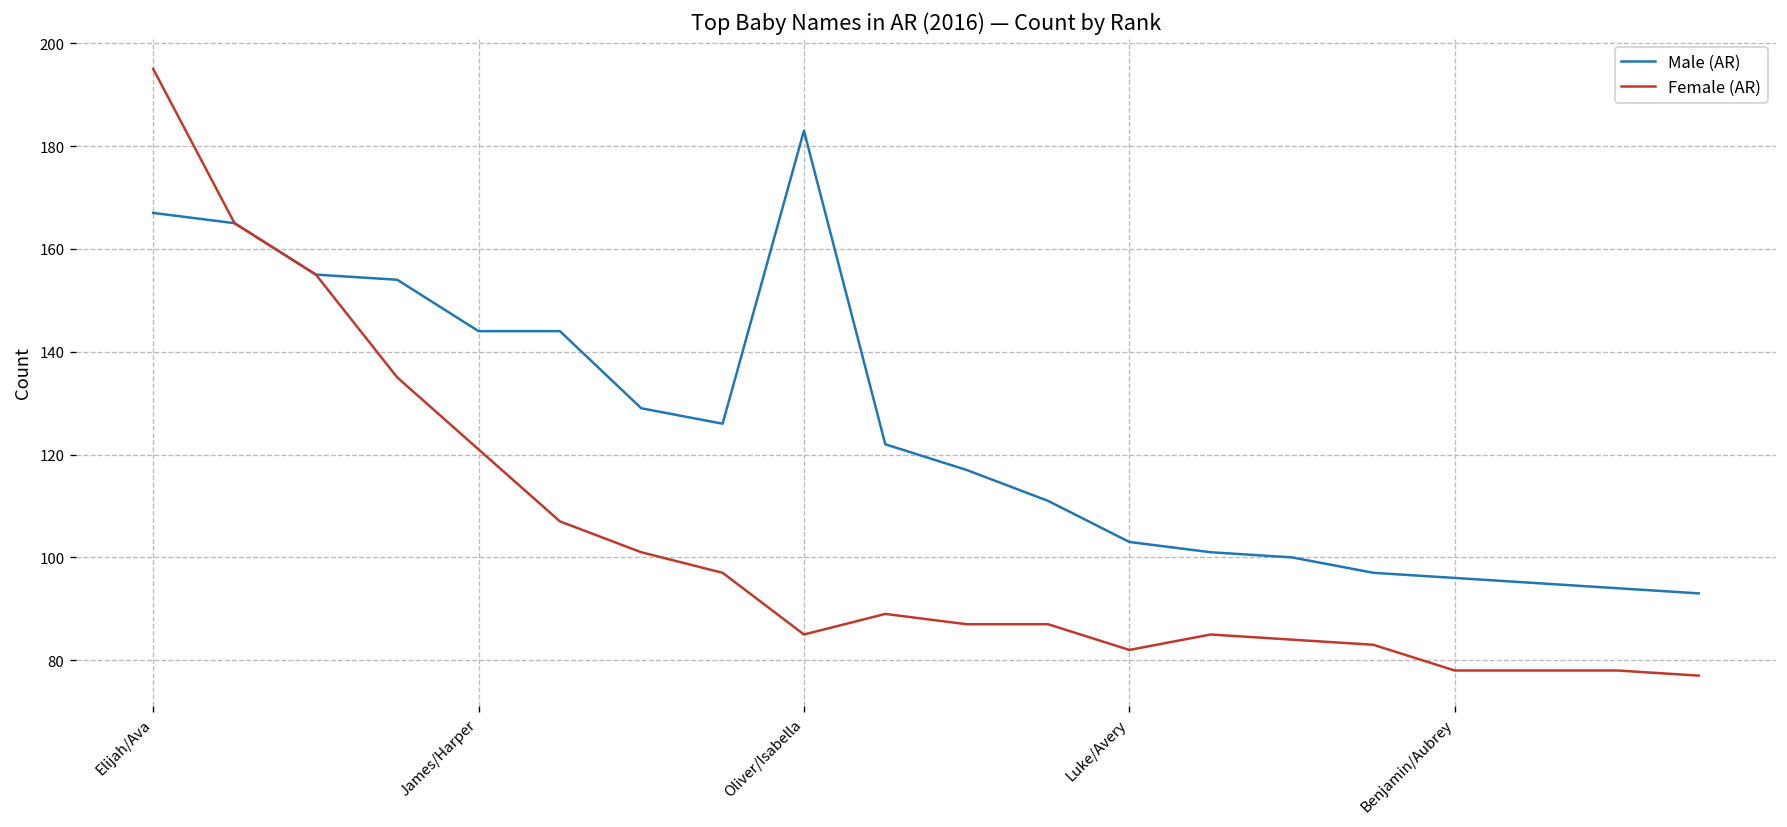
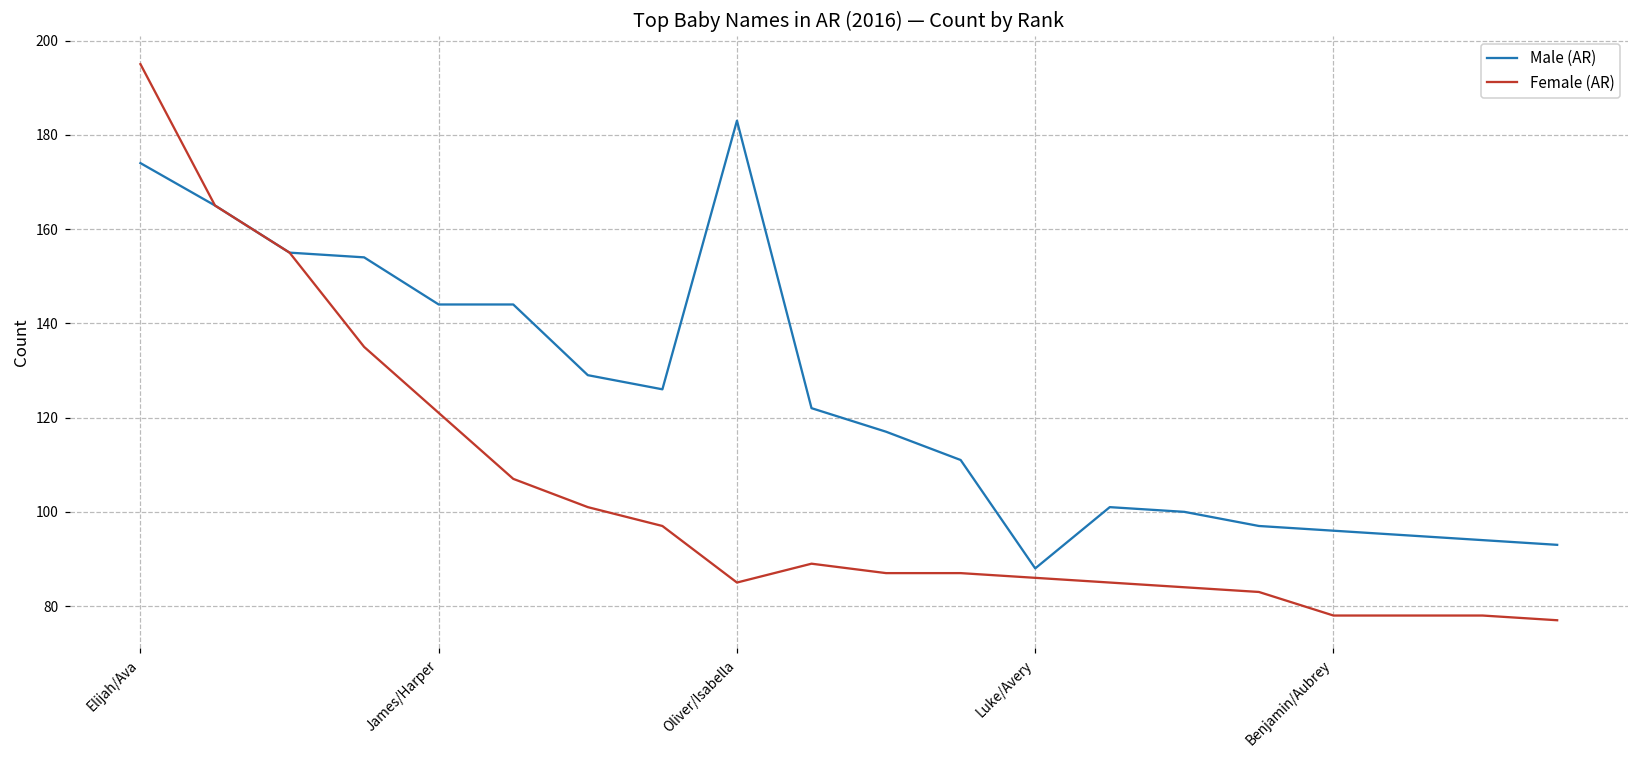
Male (AR), Elijah/Ava: 167 -> 174
Male (AR), Luke/Avery: 103 -> 88
Female (AR), Luke/Avery: 82 -> 86
